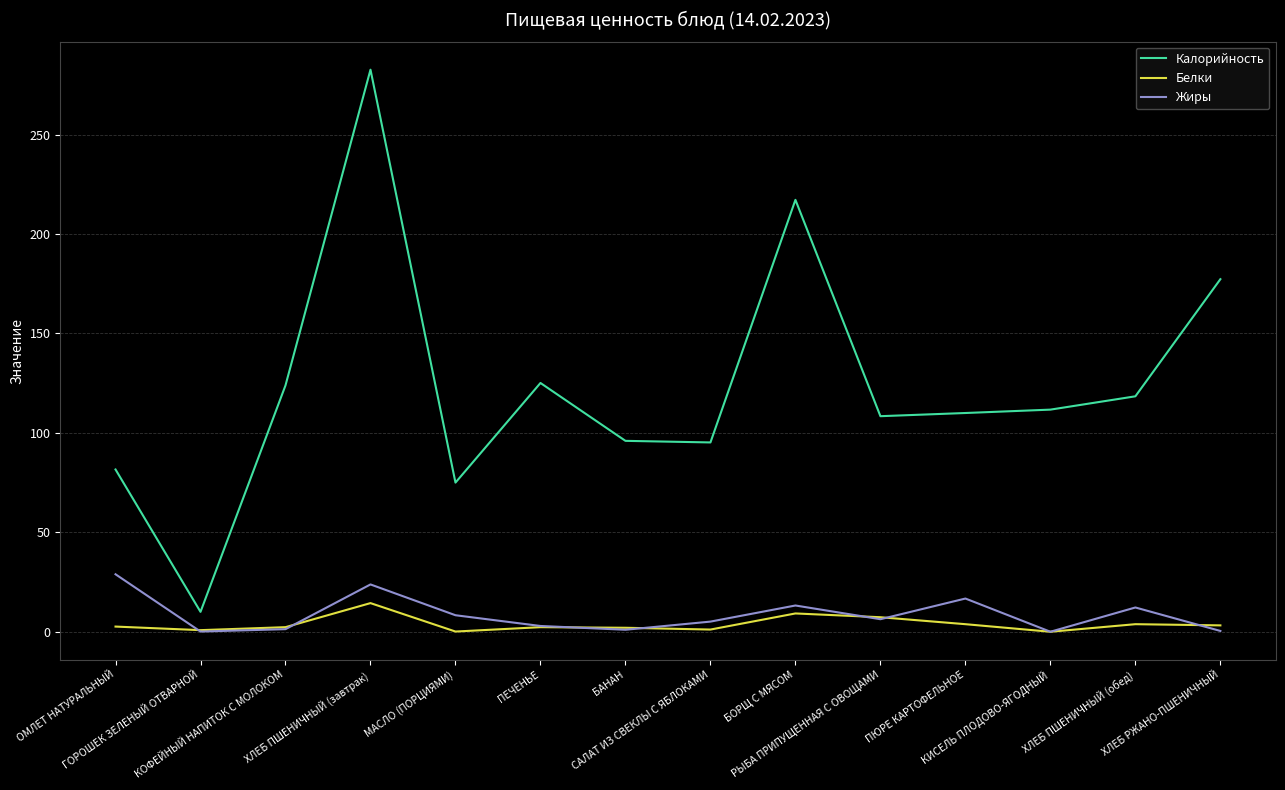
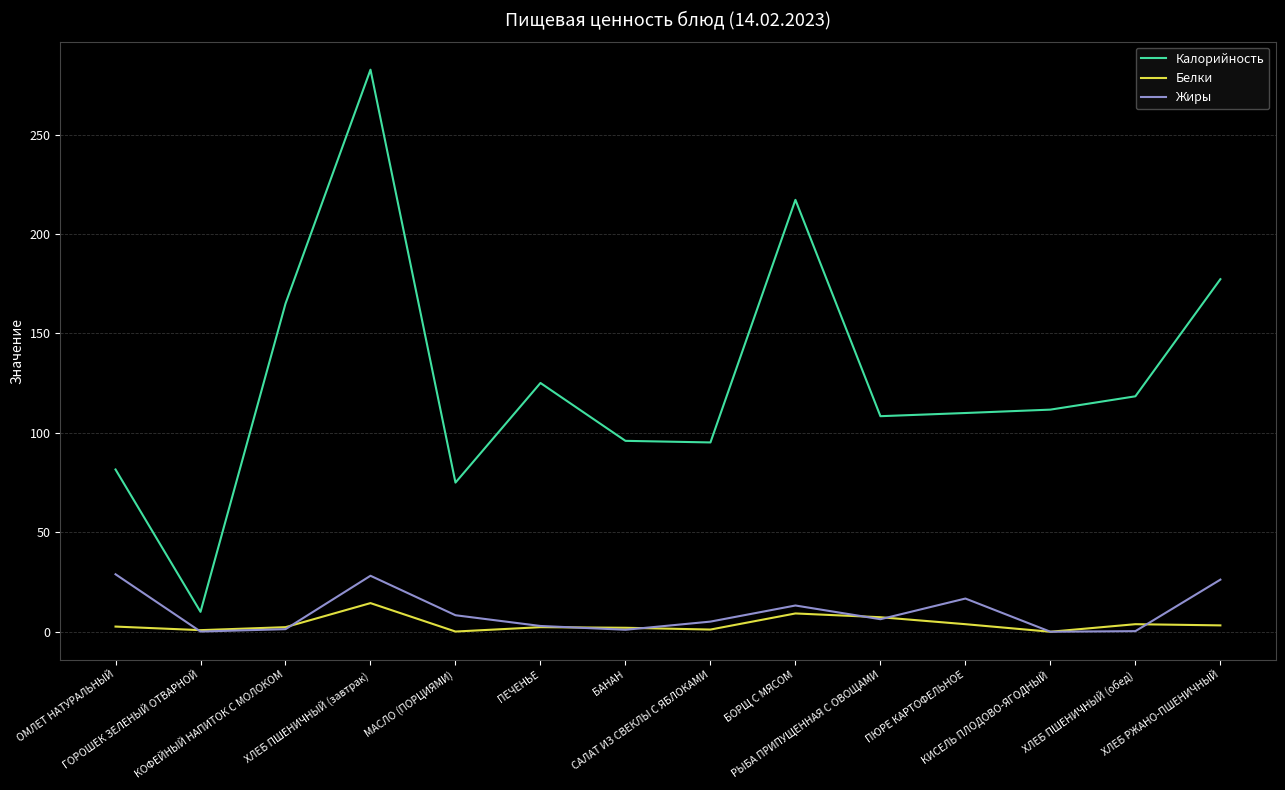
Калорийность, КОФЕЙНЫЙ НАПИТОК С МОЛОКОМ: 124 -> 165
Жиры, ХЛЕБ ПШЕНИЧНЫЙ (завтрак): 24 -> 28
Жиры, ХЛЕБ ПШЕНИЧНЫЙ (обед): 12 -> 0
Жиры, ХЛЕБ РЖАНО-ПШЕНИЧНЫЙ: 0 -> 26
